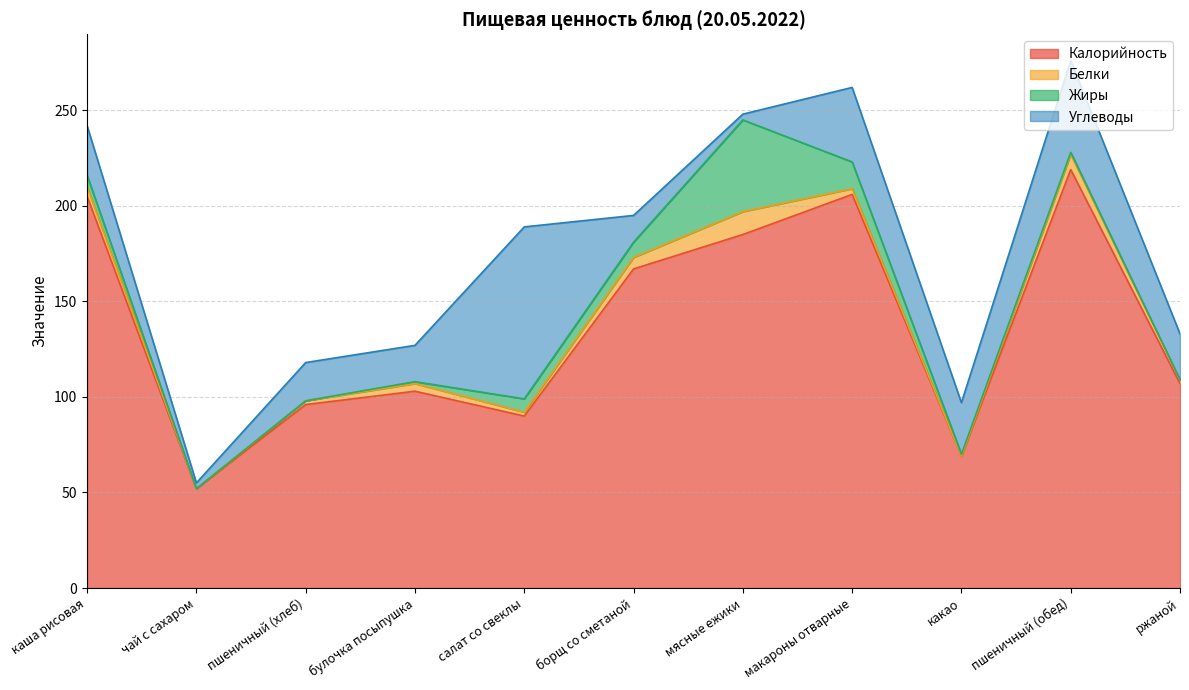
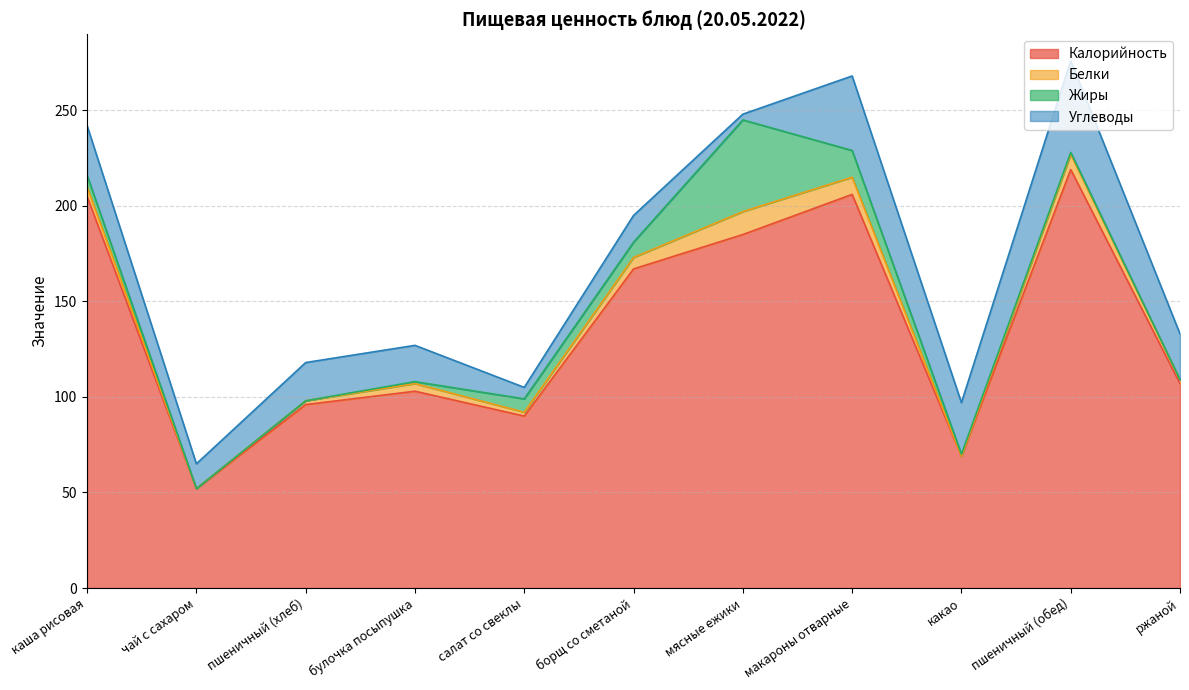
Углеводы, чай с сахаром: 3 -> 13
Углеводы, салат со свеклы: 90 -> 6
Белки, макароны отварные: 3 -> 9
